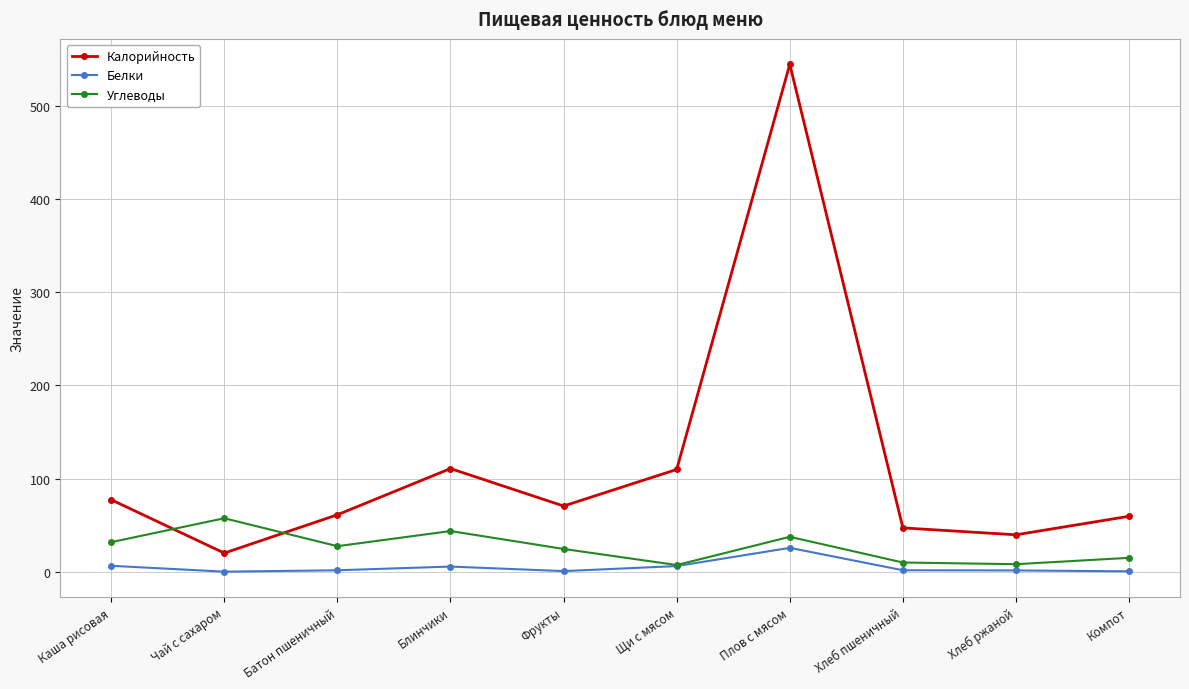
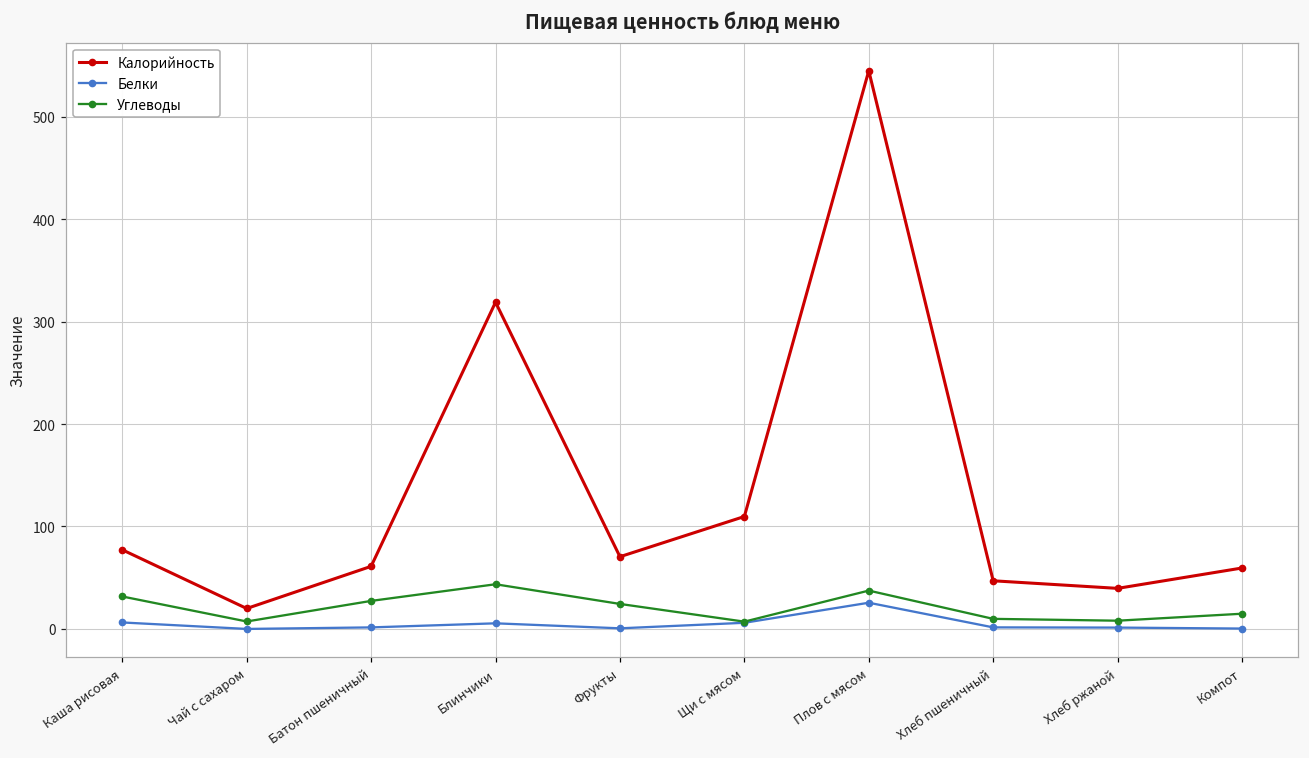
Углеводы, Чай с сахаром: 60 -> 10
Калорийность, Блинчики: 110 -> 320
